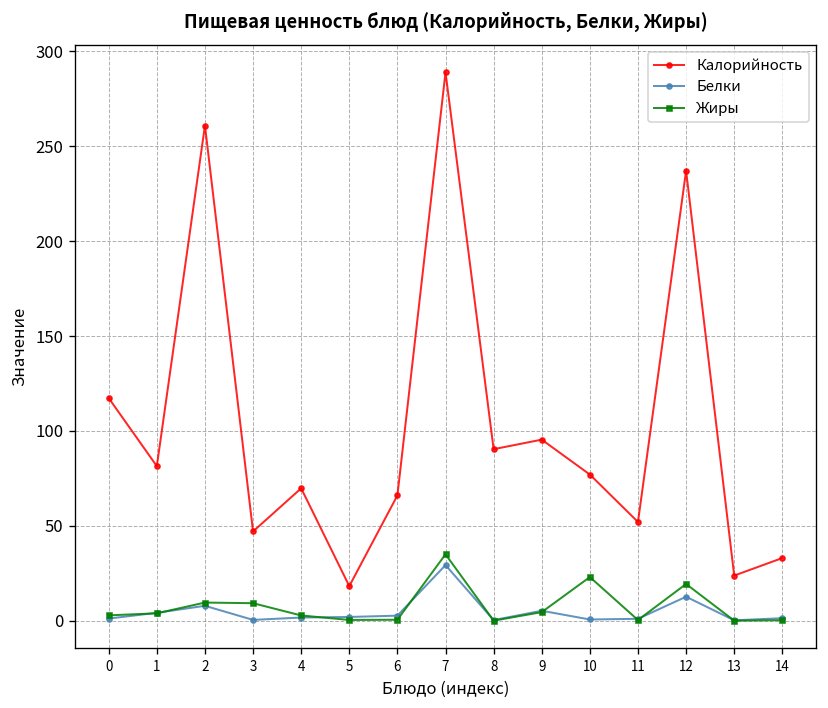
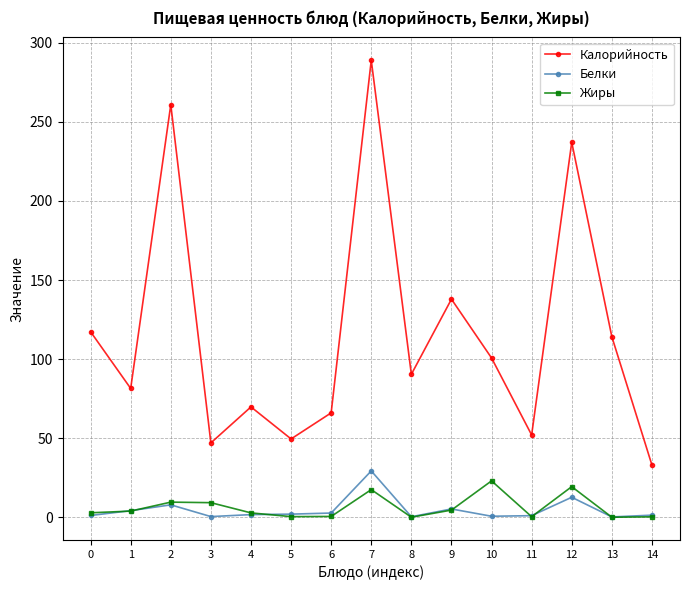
Калорийность, 5: 18 -> 50
Жиры, 7: 35 -> 17
Калорийность, 9: 95 -> 138
Калорийность, 10: 77 -> 101
Калорийность, 13: 24 -> 114
